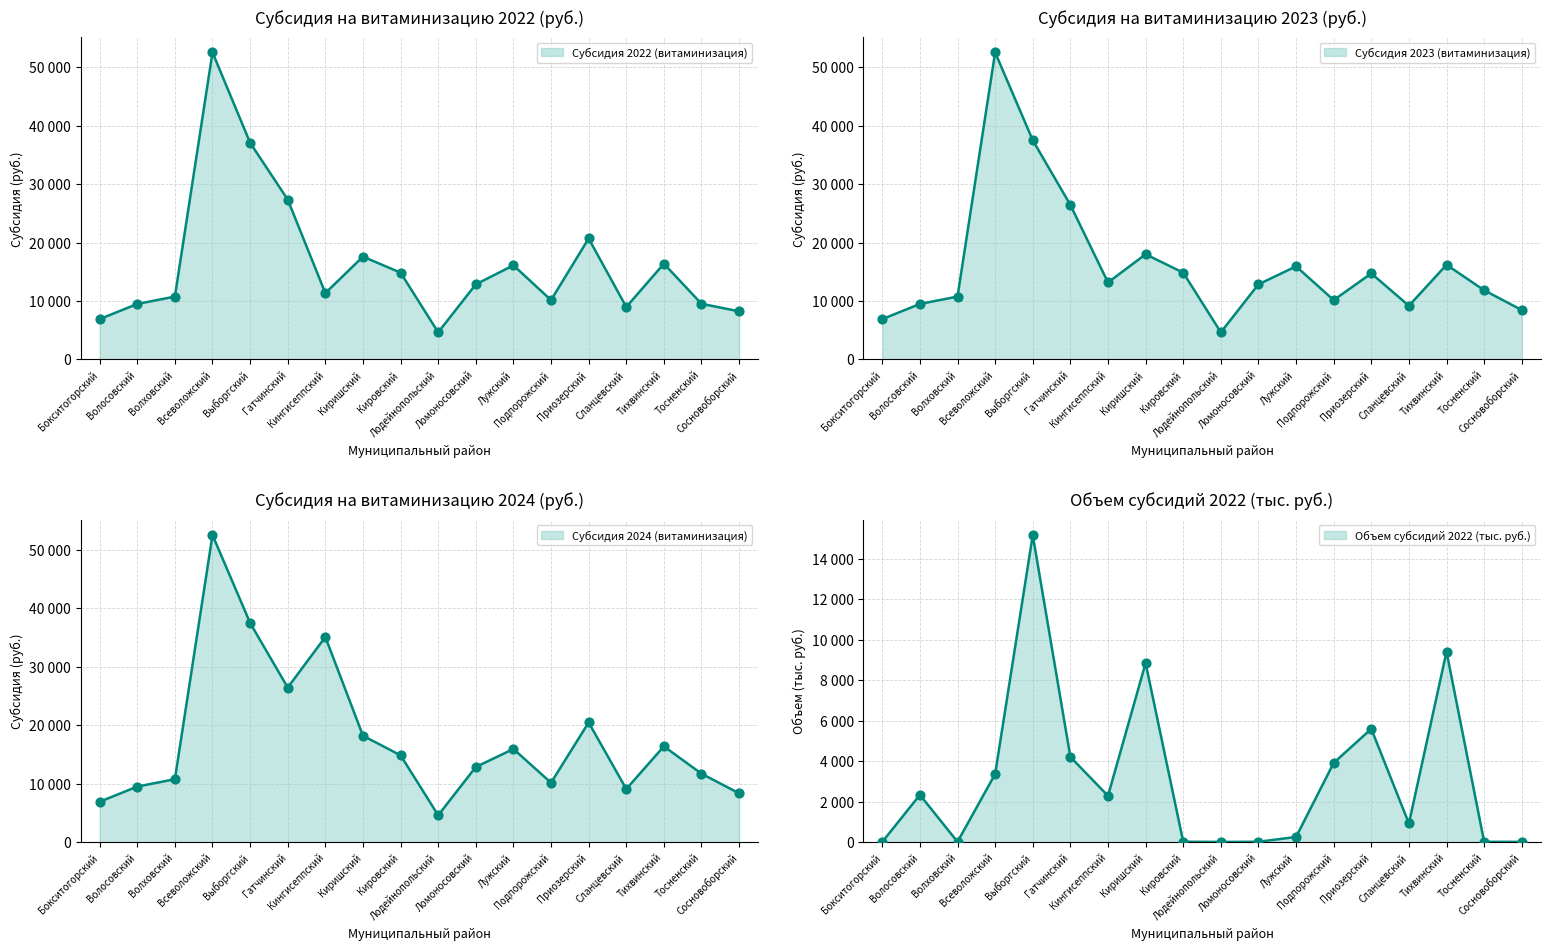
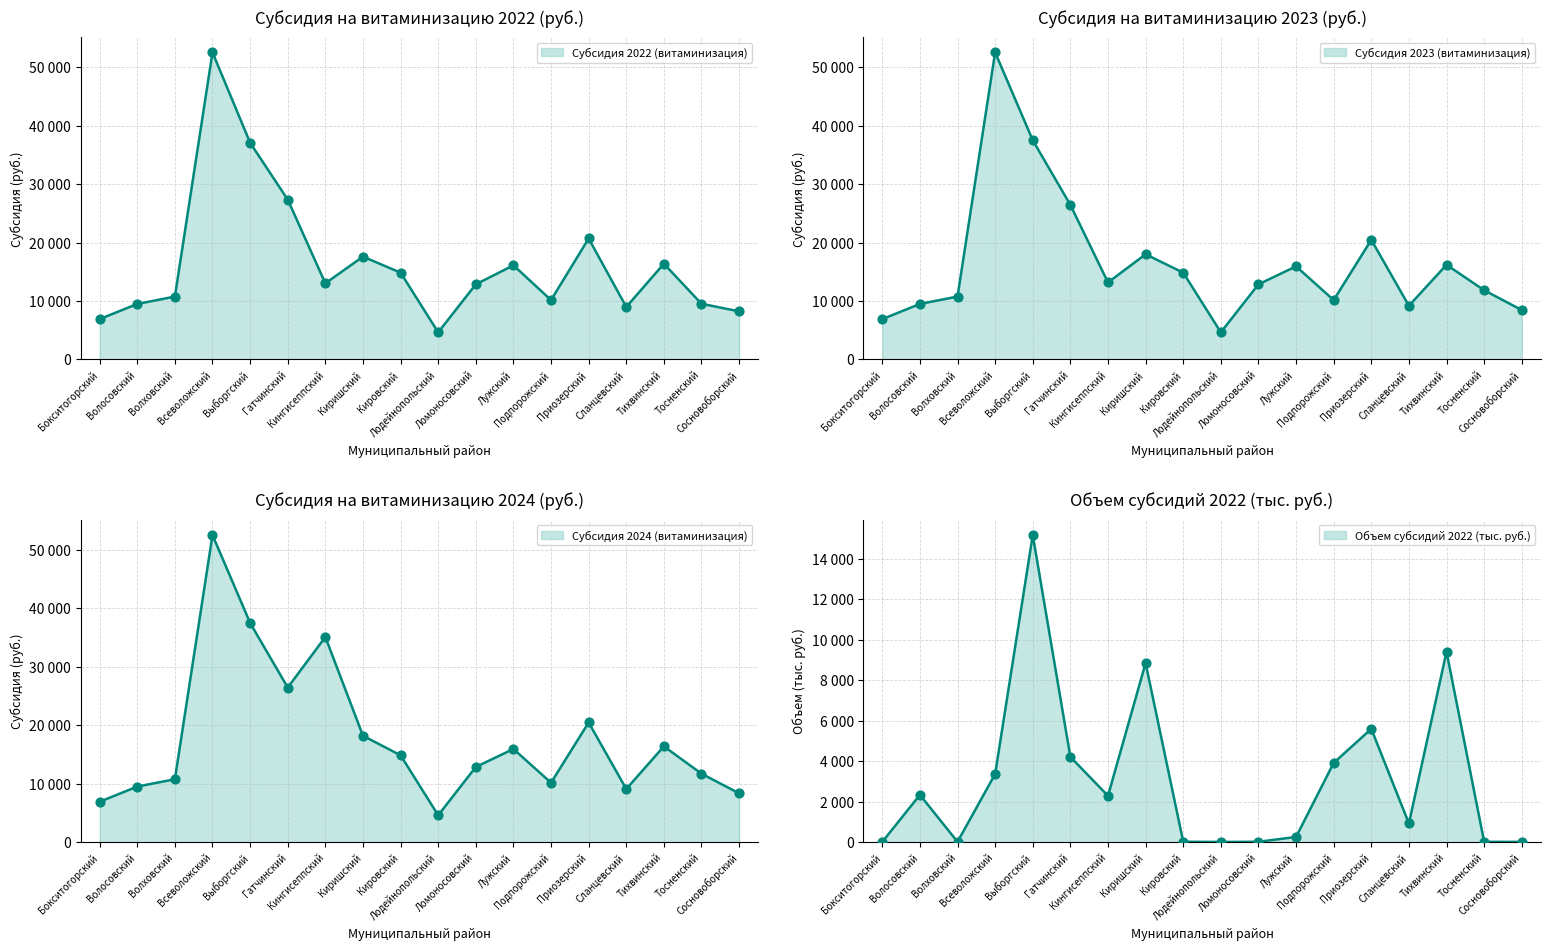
Субсидия на витаминизацию 2022 (руб.), Кингисеппский: 11000 -> 13000
Субсидия на витаминизацию 2023 (руб.), Приозерский: 15000 -> 20000
